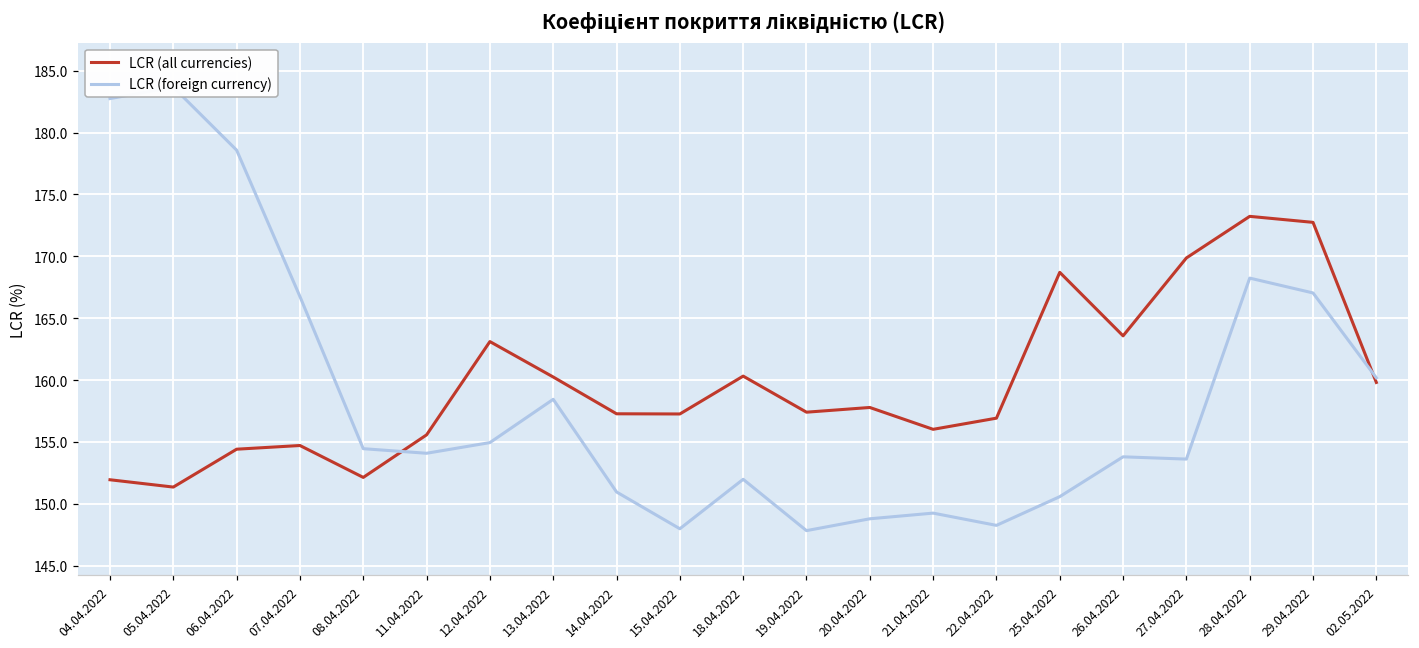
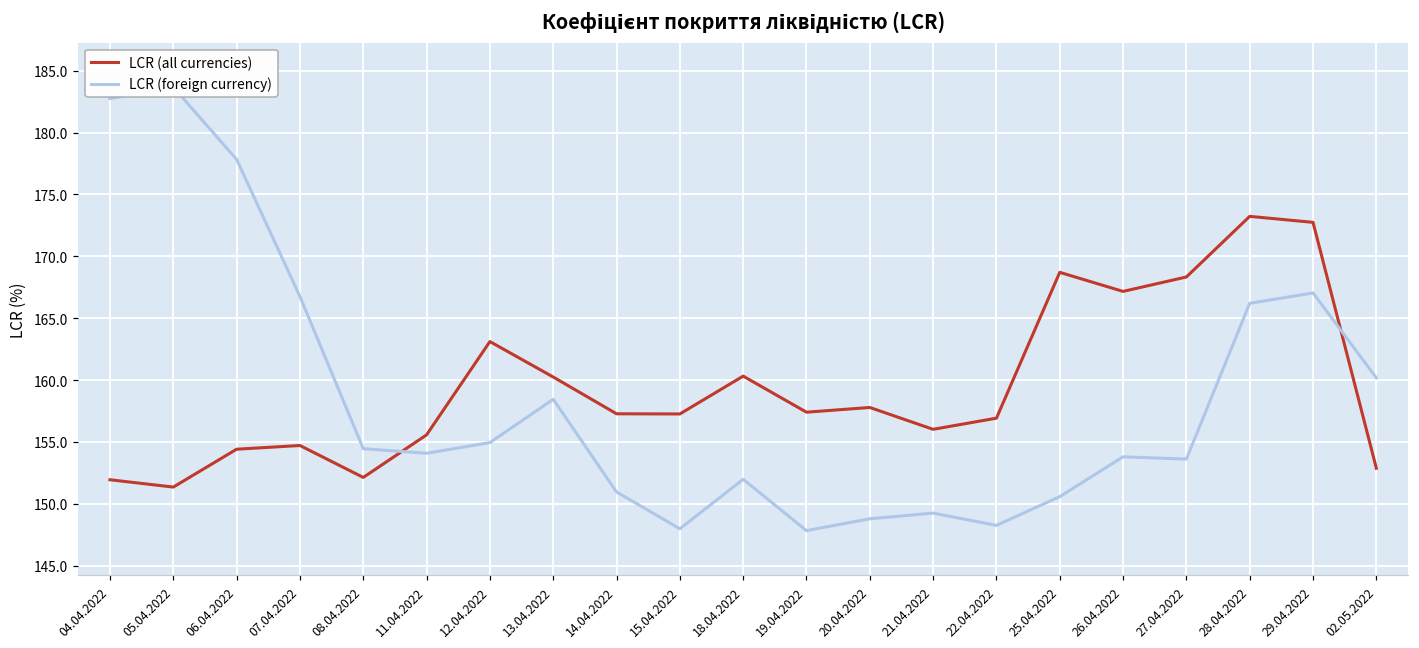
LCR (foreign currency), 06.04.2022: 178.6 -> 177.8
LCR (all currencies), 26.04.2022: 163.6 -> 167.2
LCR (all currencies), 27.04.2022: 169.9 -> 168.3
LCR (foreign currency), 28.04.2022: 168.2 -> 166.2
LCR (all currencies), 02.05.2022: 159.8 -> 152.9
